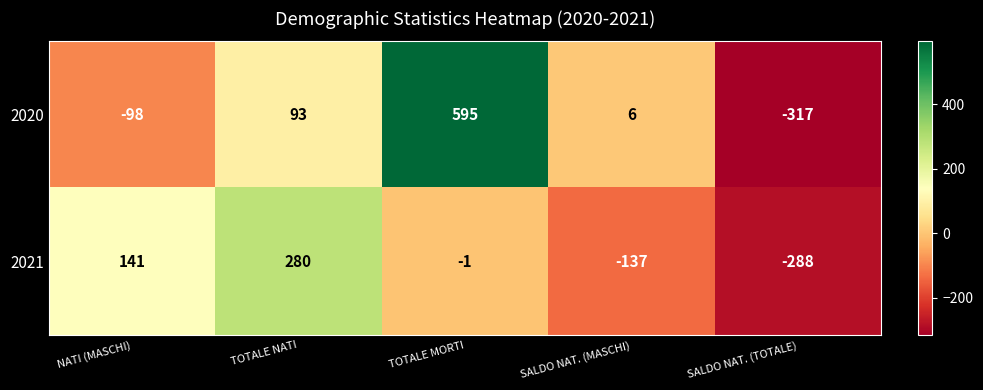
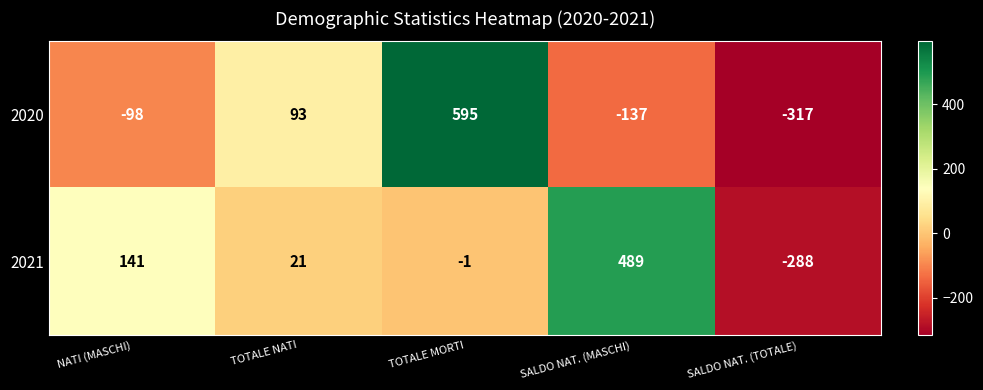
2020, SALDO NAT. (MASCHI): 6 -> -137
2021, TOTALE NATI: 280 -> 21
2021, SALDO NAT. (MASCHI): -137 -> 489
